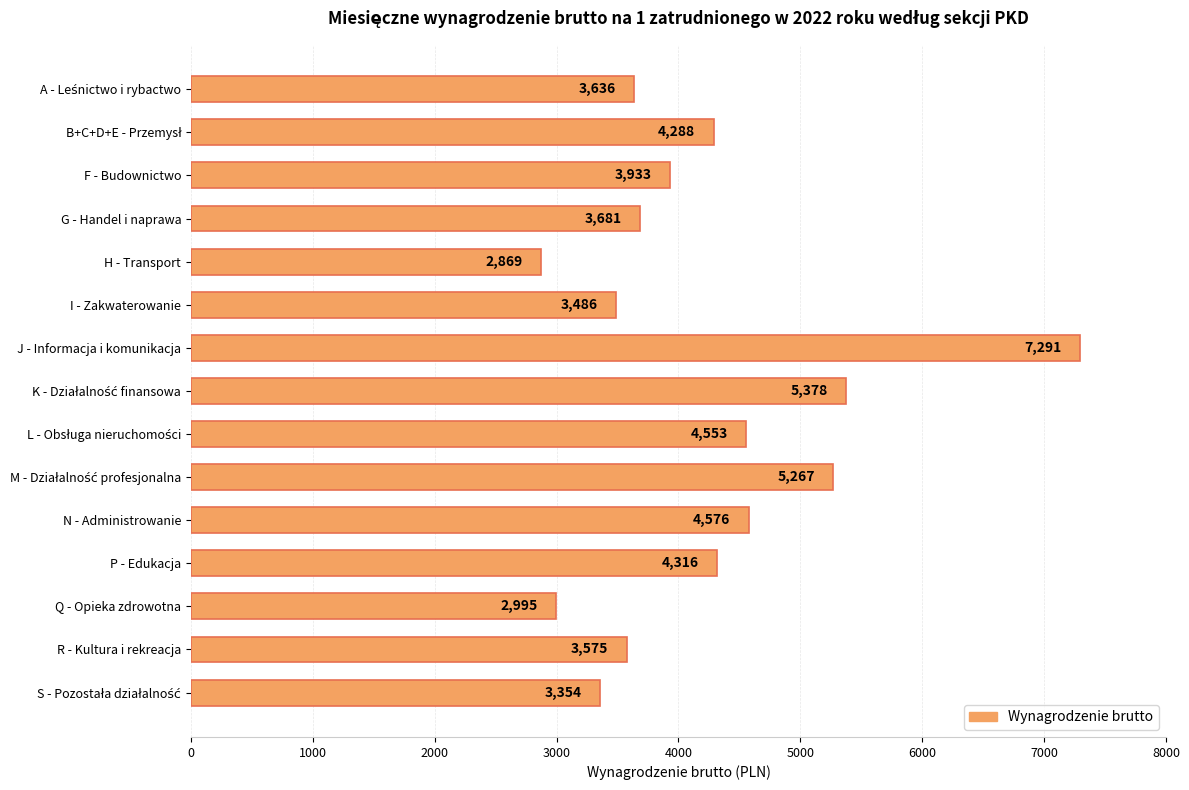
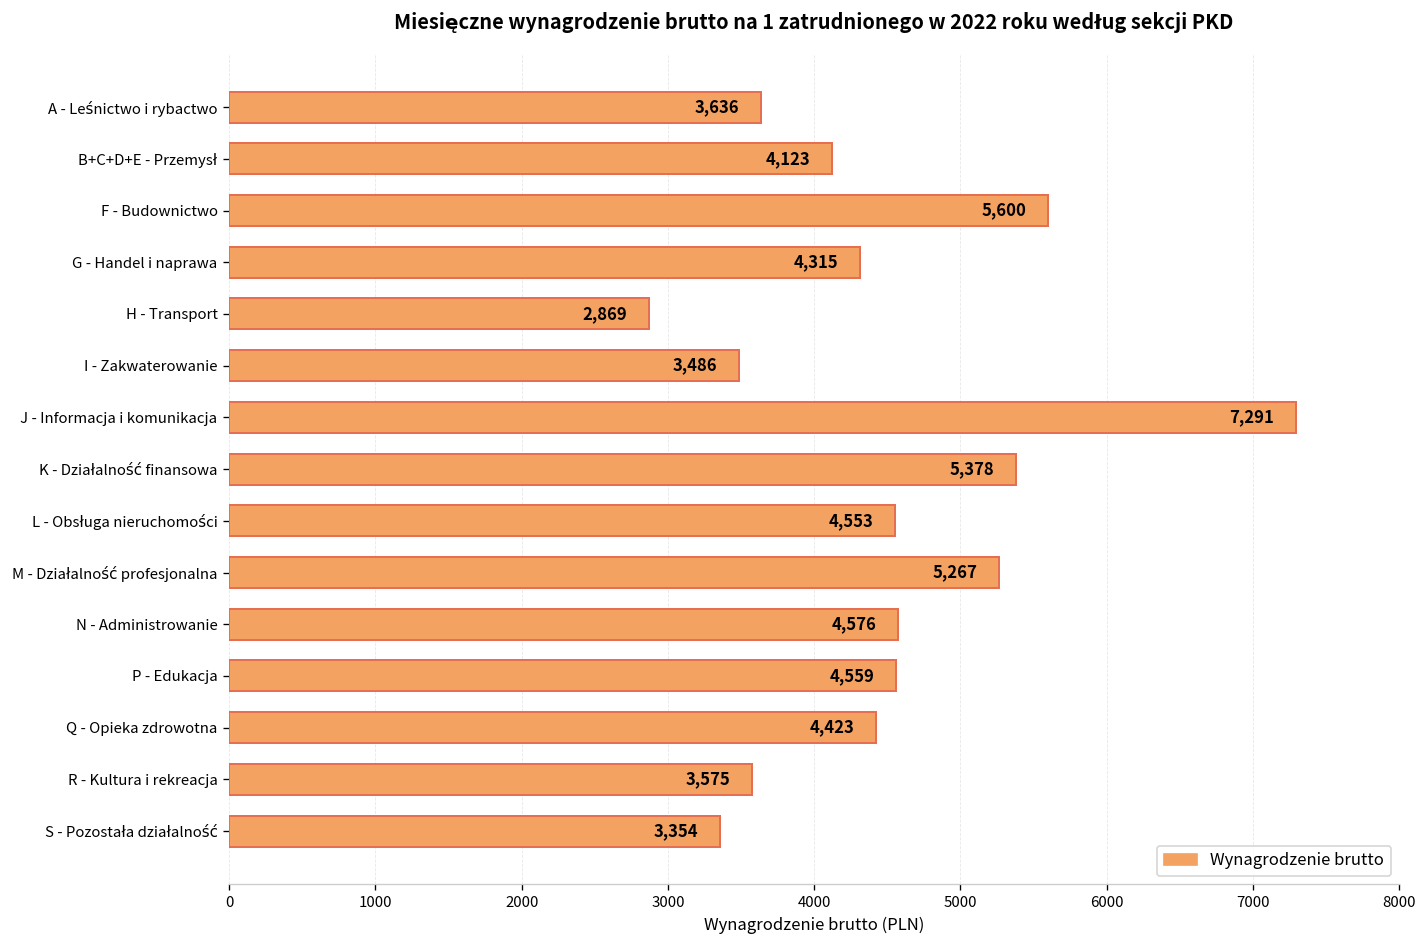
B+C+D+E - Przemysł: 4,288 -> 4,123
F - Budownictwo: 3,933 -> 5,600
G - Handel i naprawa: 3,681 -> 4,315
P - Edukacja: 4,316 -> 4,559
Q - Opieka zdrowotna: 2,995 -> 4,423
